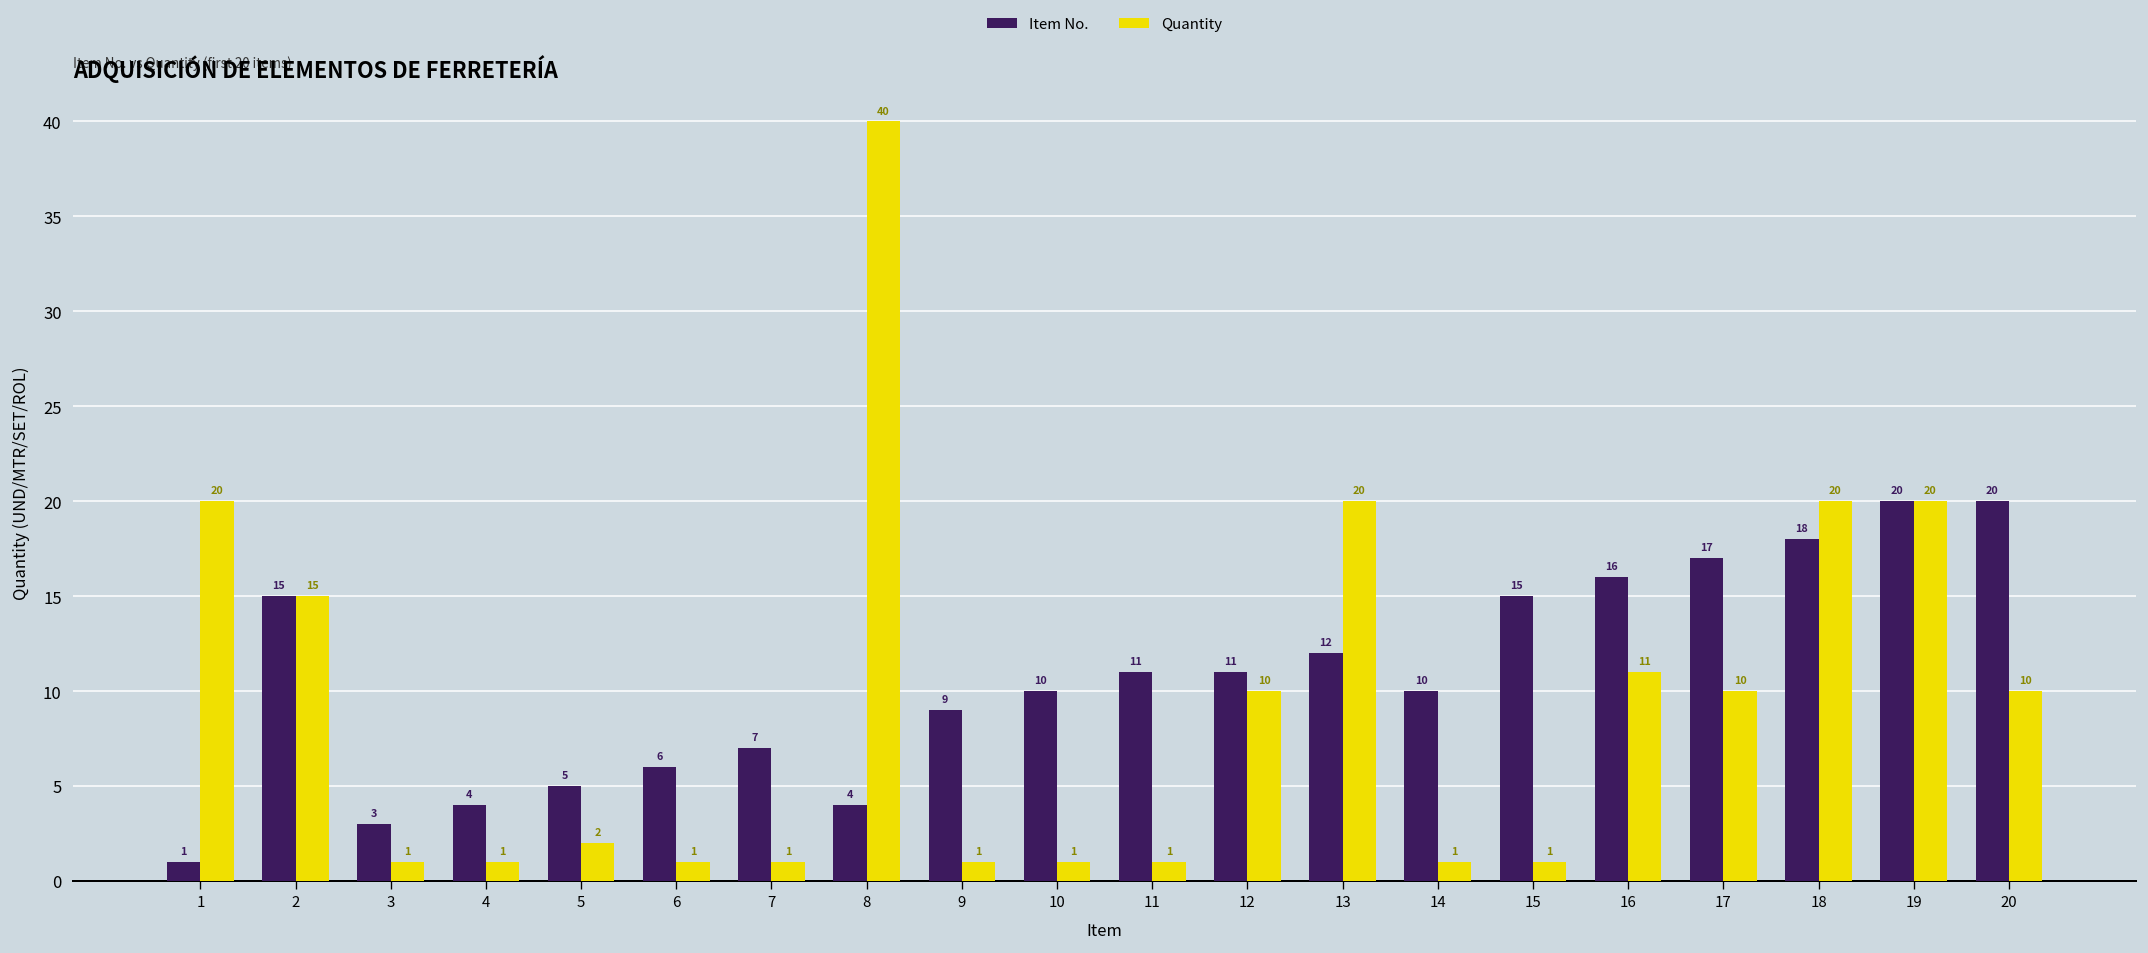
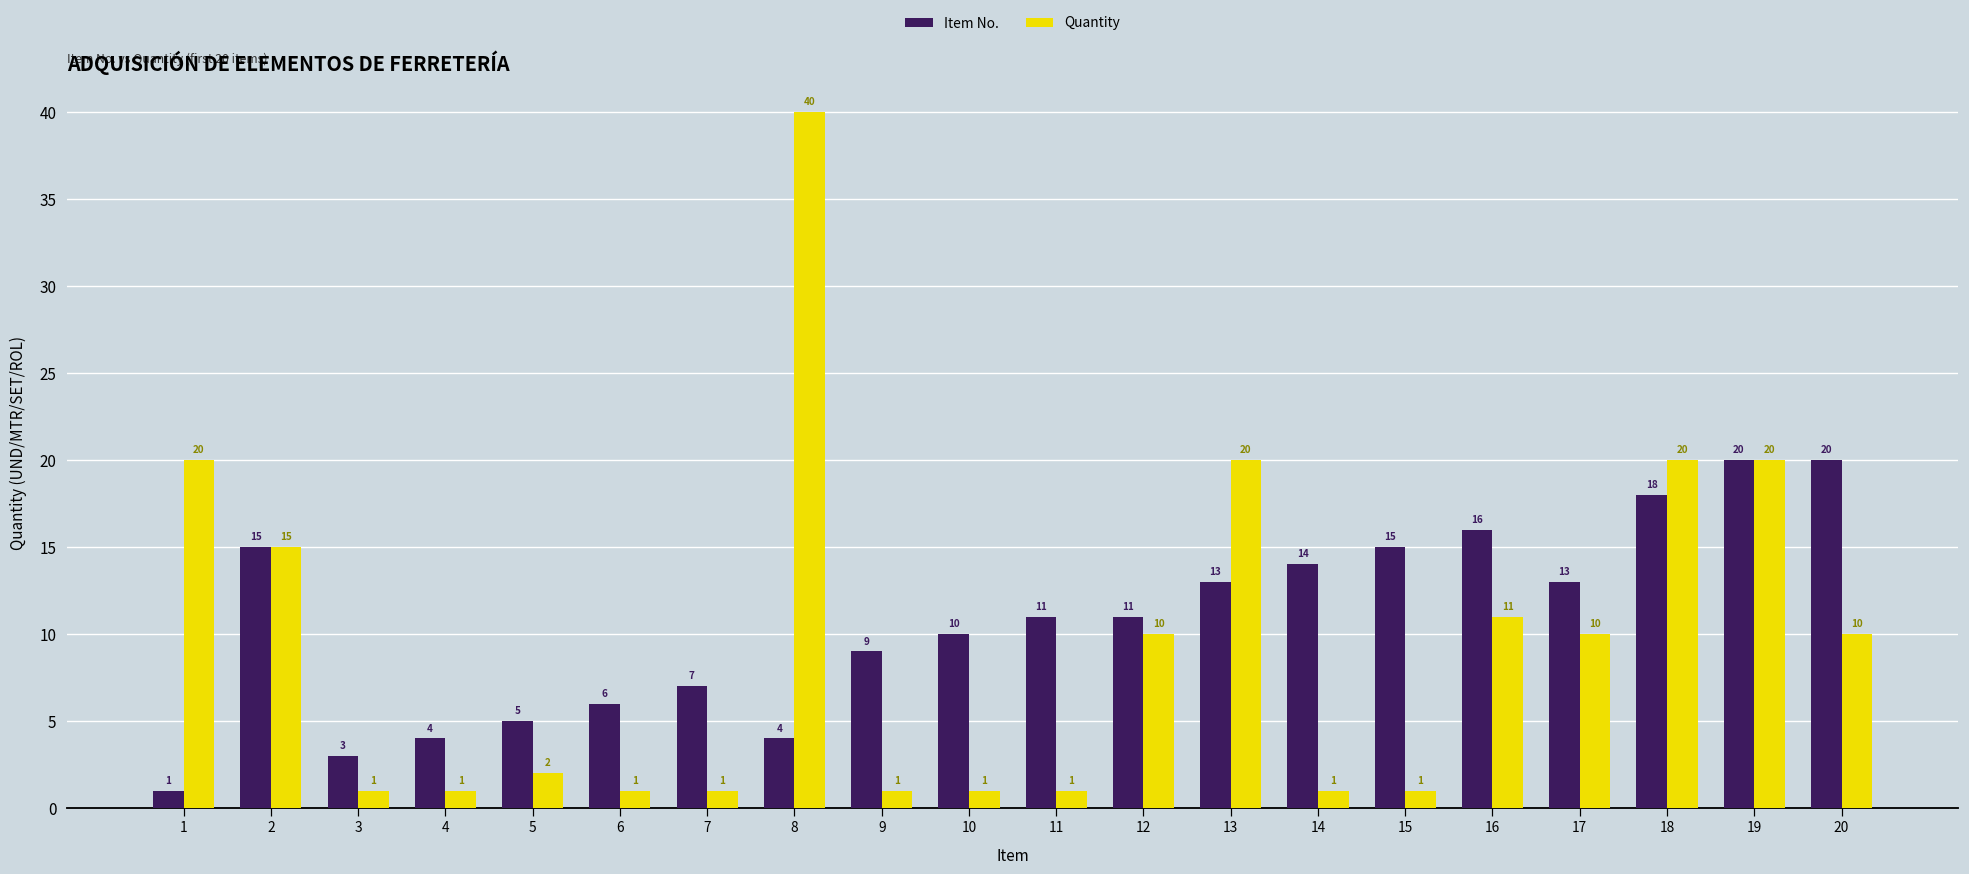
Item No., 13: 12 -> 13
Item No., 14: 10 -> 14
Item No., 17: 17 -> 13
